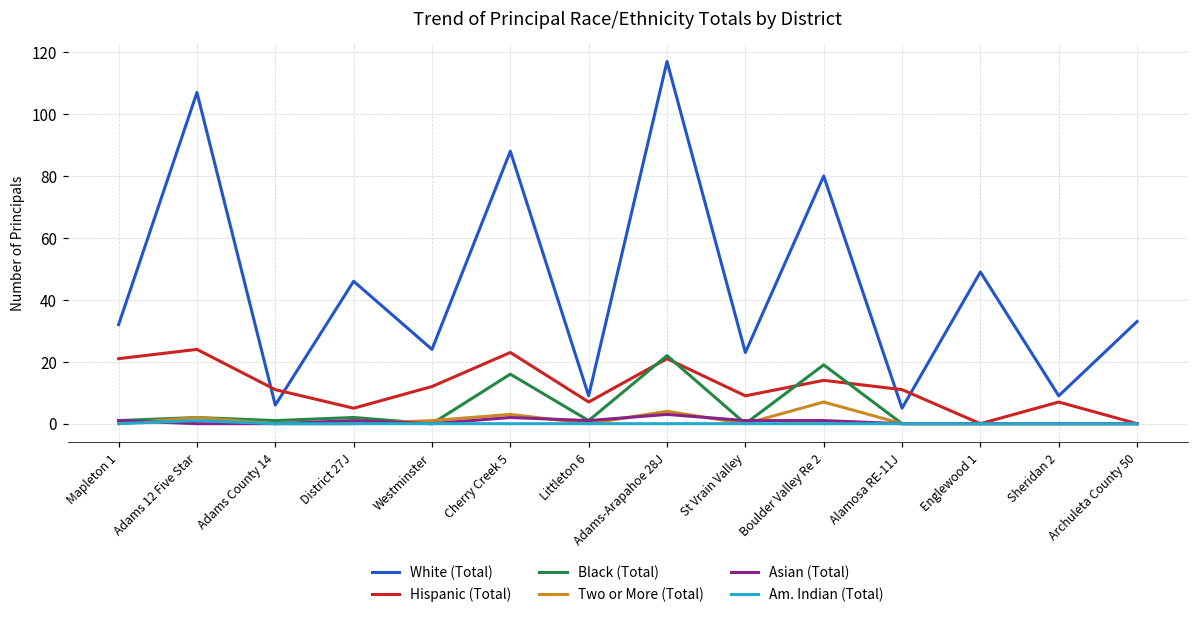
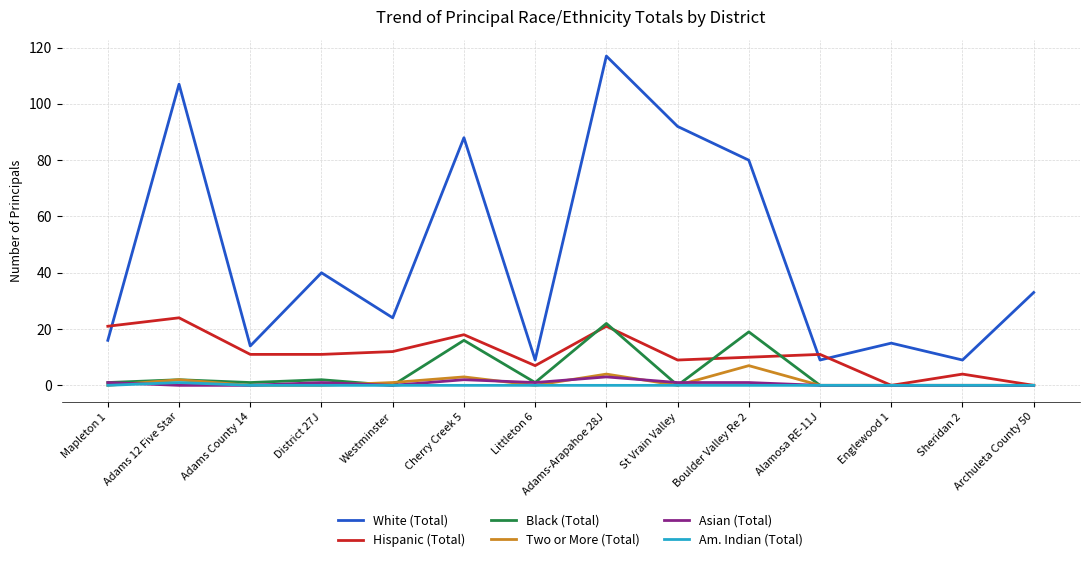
White (Total), Mapleton 1: 32 -> 16
White (Total), Adams County 14: 6 -> 14
White (Total), District 27J: 46 -> 40
Hispanic (Total), District 27J: 5 -> 11
Hispanic (Total), Cherry Creek 5: 23 -> 18
White (Total), St Vrain Valley: 23 -> 92
Hispanic (Total), Boulder Valley Re 2: 14 -> 10
White (Total), Alamosa RE-11J: 5 -> 9
White (Total), Englewood 1: 49 -> 15
Hispanic (Total), Sheridan 2: 7 -> 4
